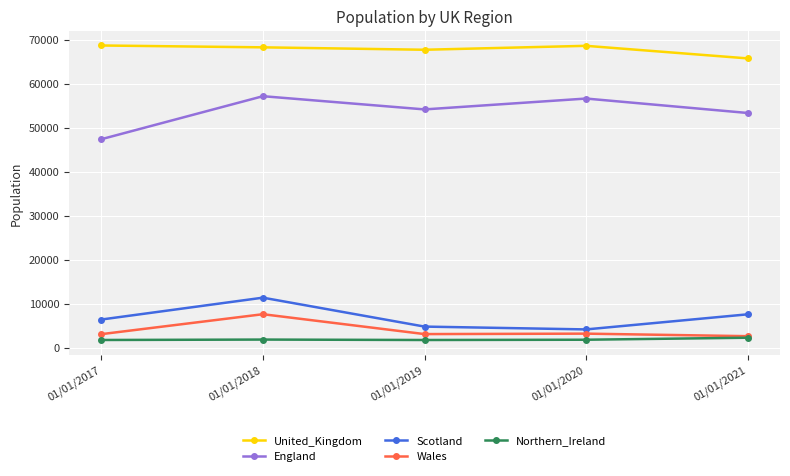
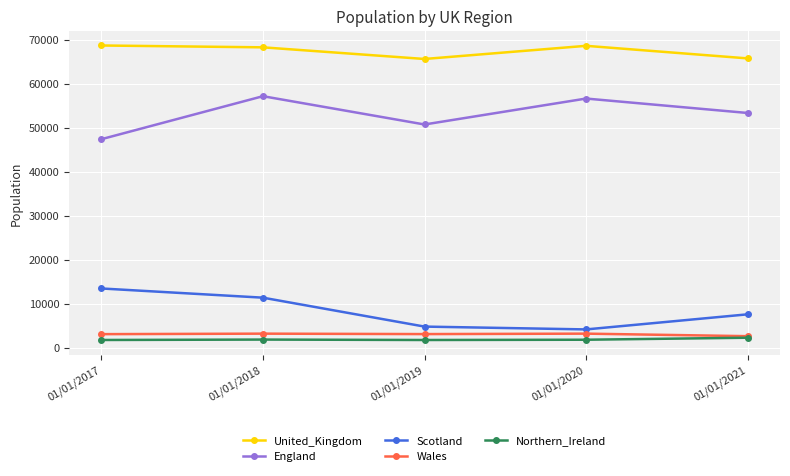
Scotland, 01/01/2017: 6000 -> 13000
Wales, 01/01/2018: 8000 -> 3000
United_Kingdom, 01/01/2019: 68000 -> 66000
England, 01/01/2019: 54000 -> 51000
